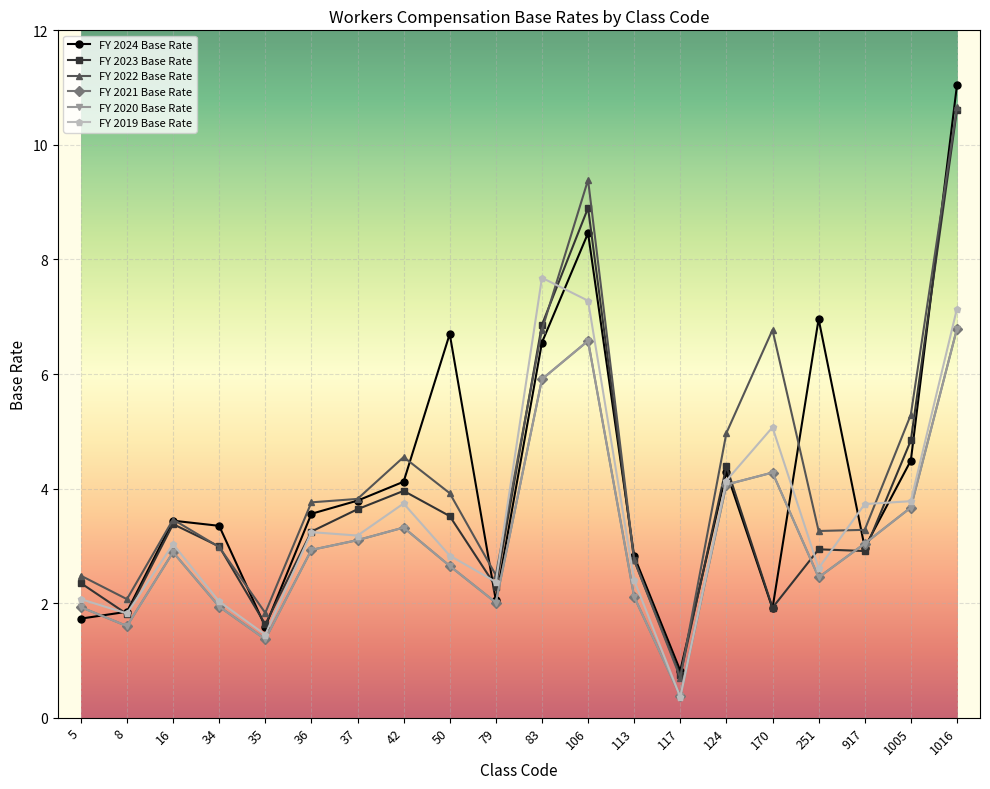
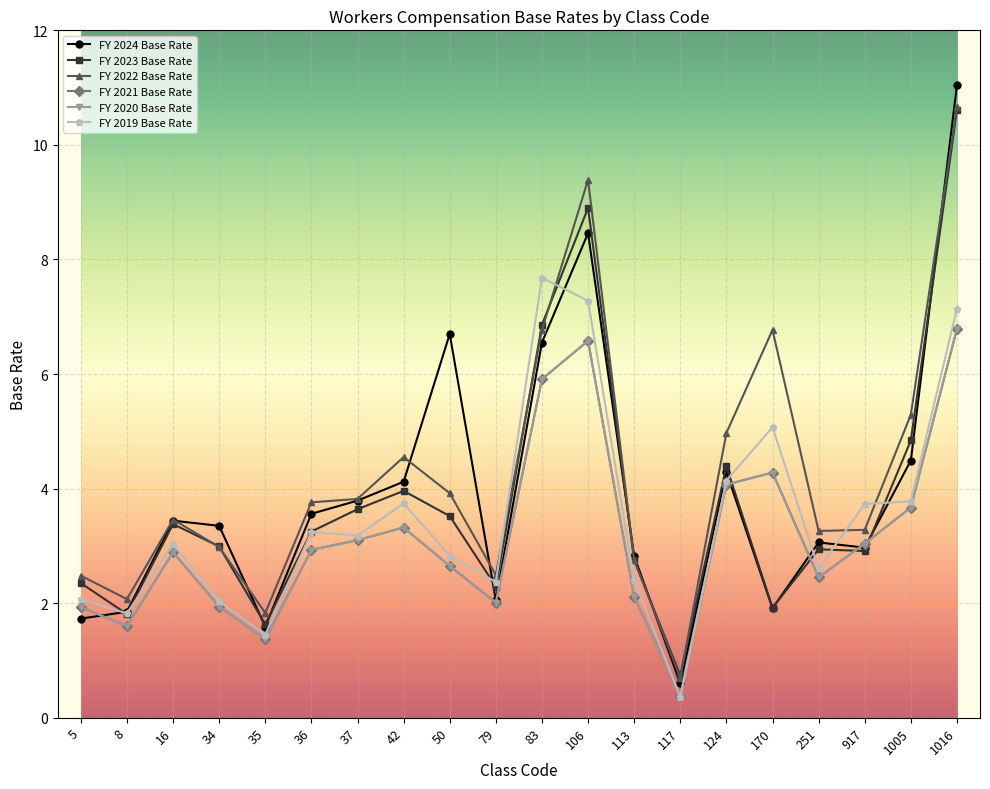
FY 2024 Base Rate, 117: 0.8 -> 0.6
FY 2024 Base Rate, 251: 7.0 -> 3.1
